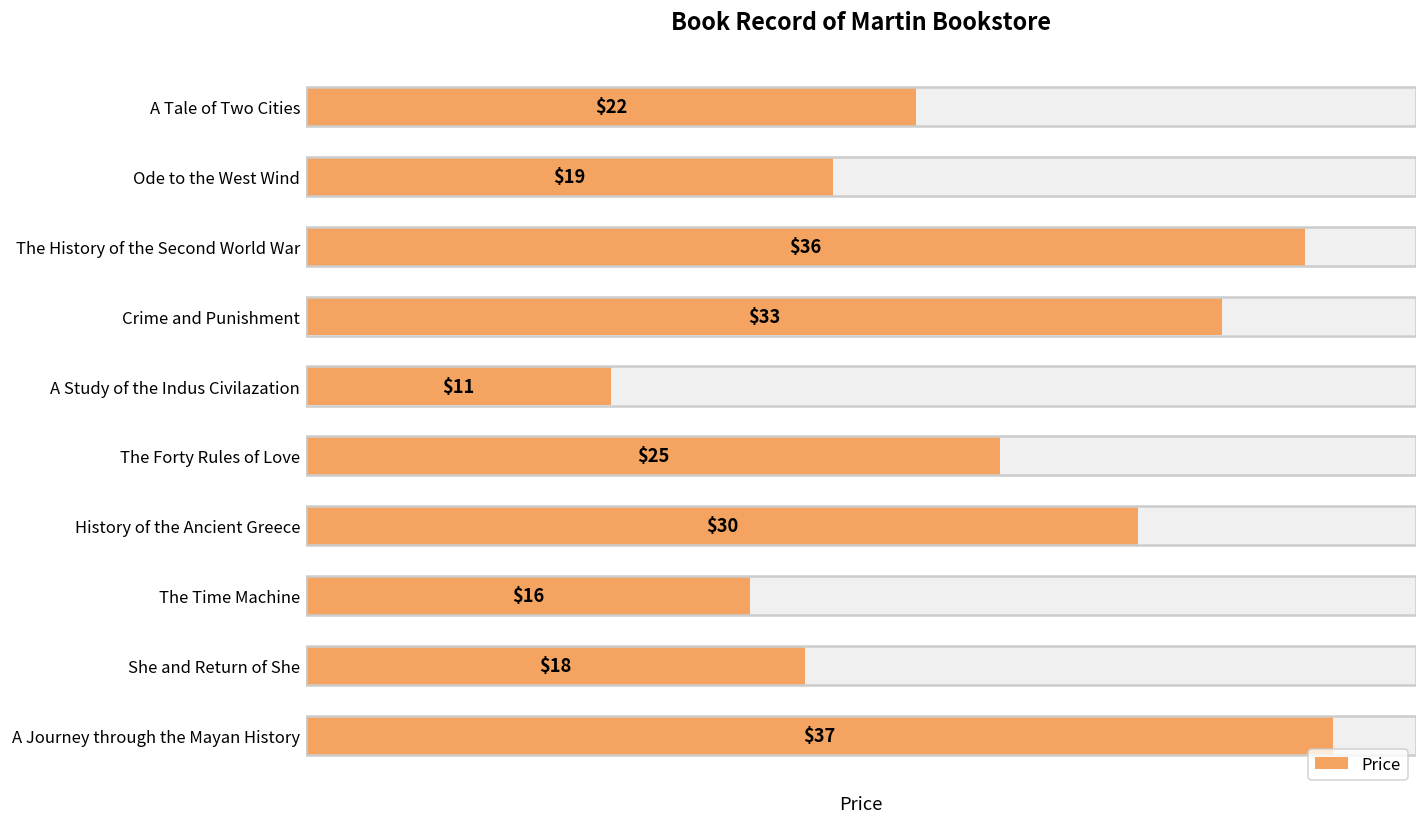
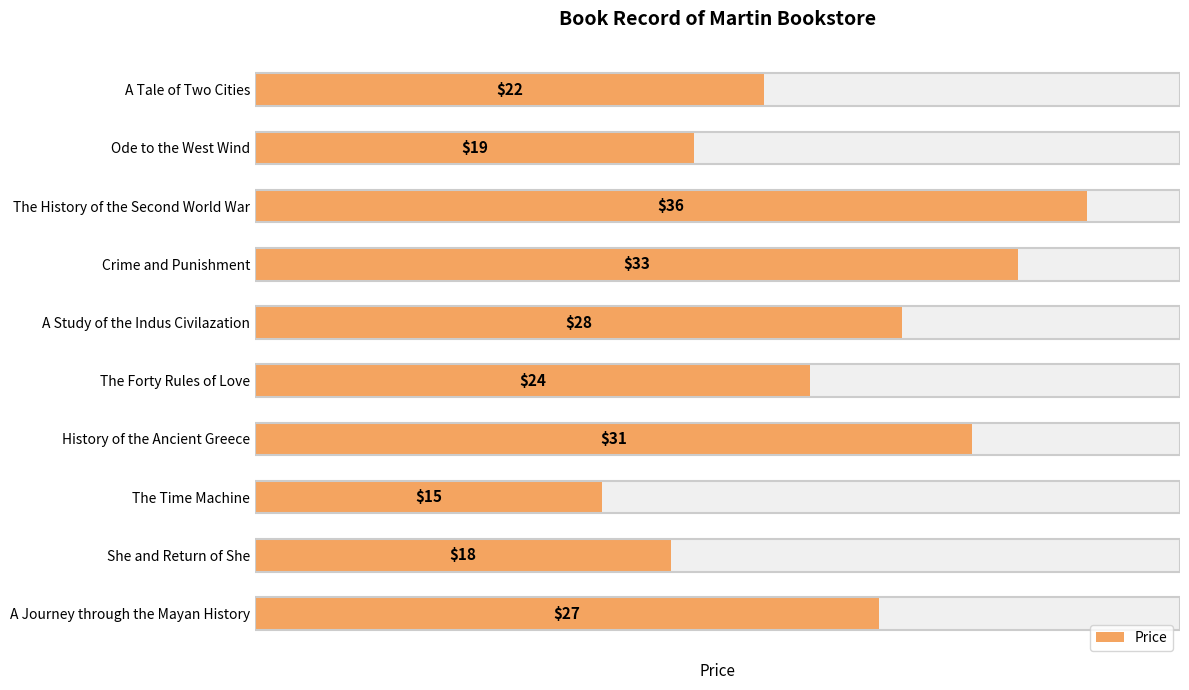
Price, A Study of the Indus Civilazation: $11 -> $28
Price, The Forty Rules of Love: $25 -> $24
Price, History of the Ancient Greece: $30 -> $31
Price, The Time Machine: $16 -> $15
Price, A Journey through the Mayan History: $37 -> $27
